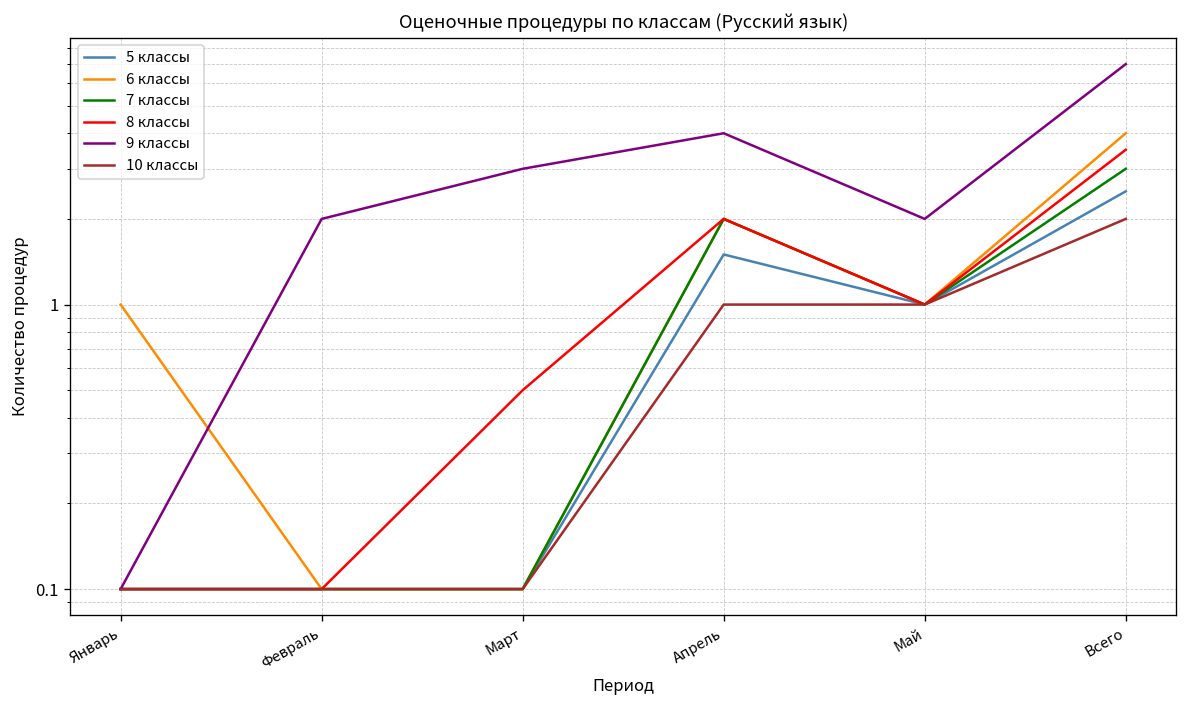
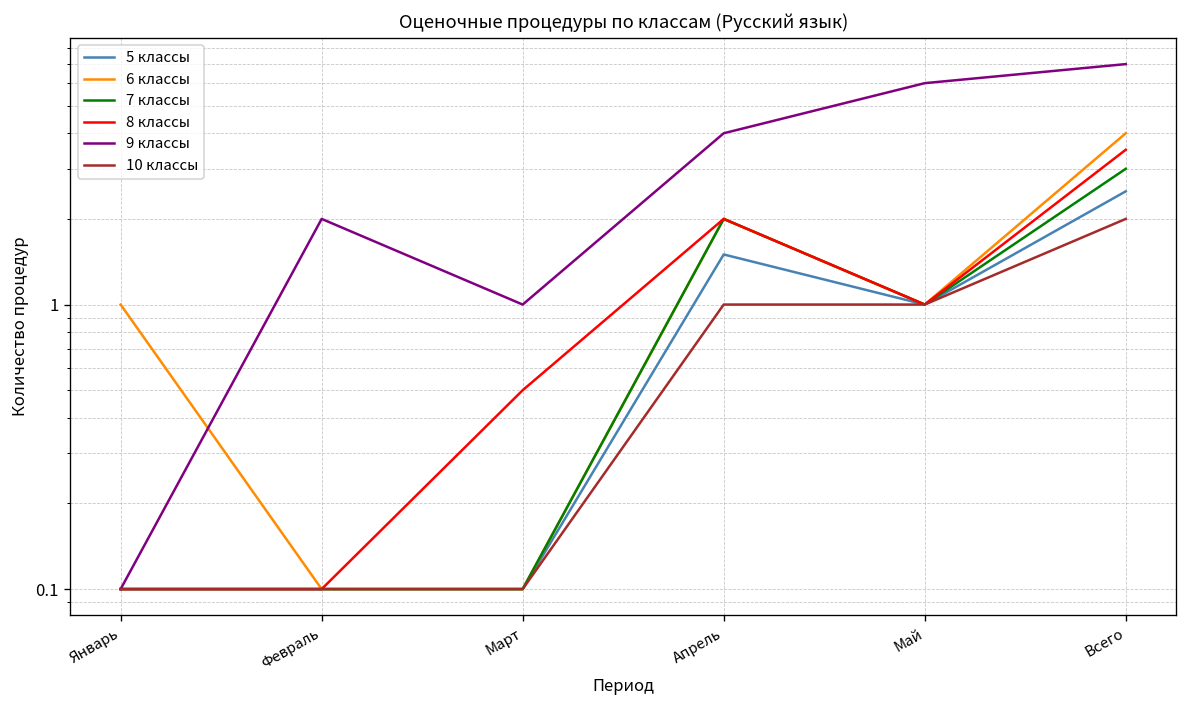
9 классы, Март: 3 -> 1
9 классы, Май: 2 -> 6
